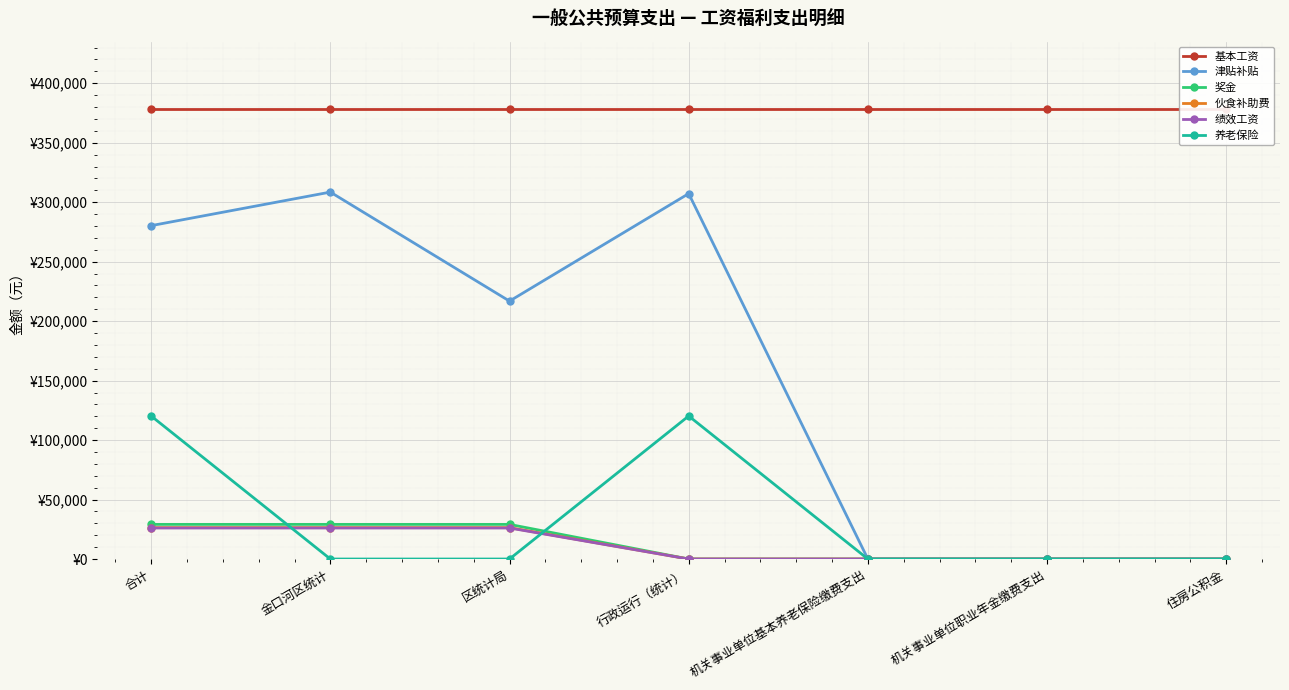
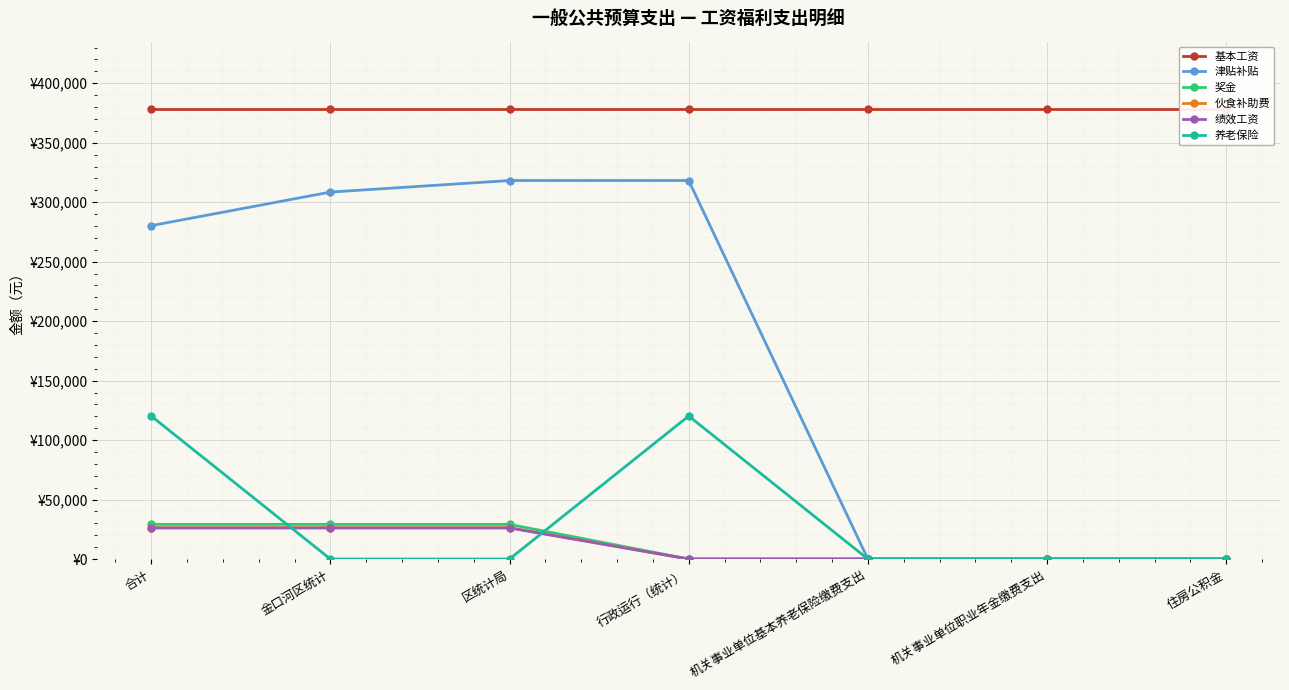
津贴补贴, 区统计局: ¥217,000 -> ¥318,000
津贴补贴, 行政运行（统计）: ¥307,000 -> ¥318,000
